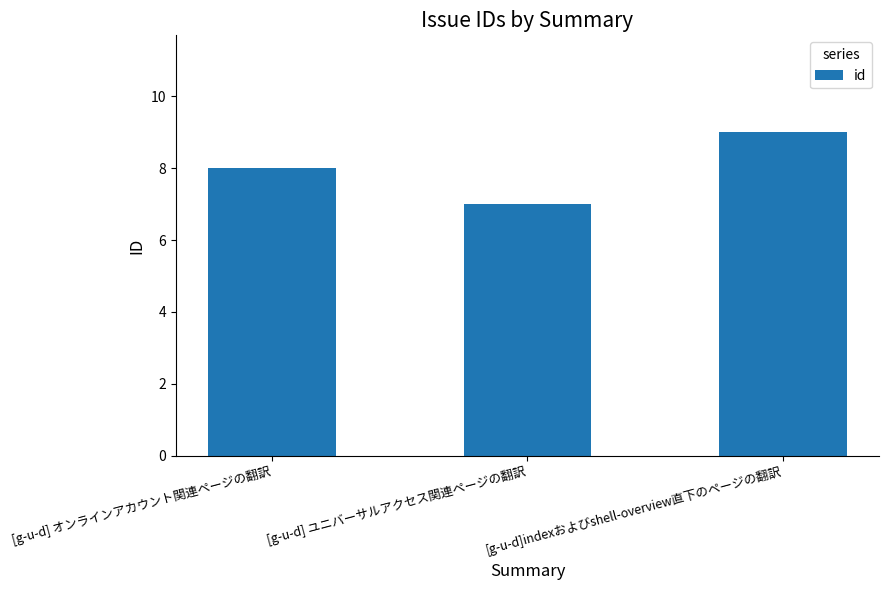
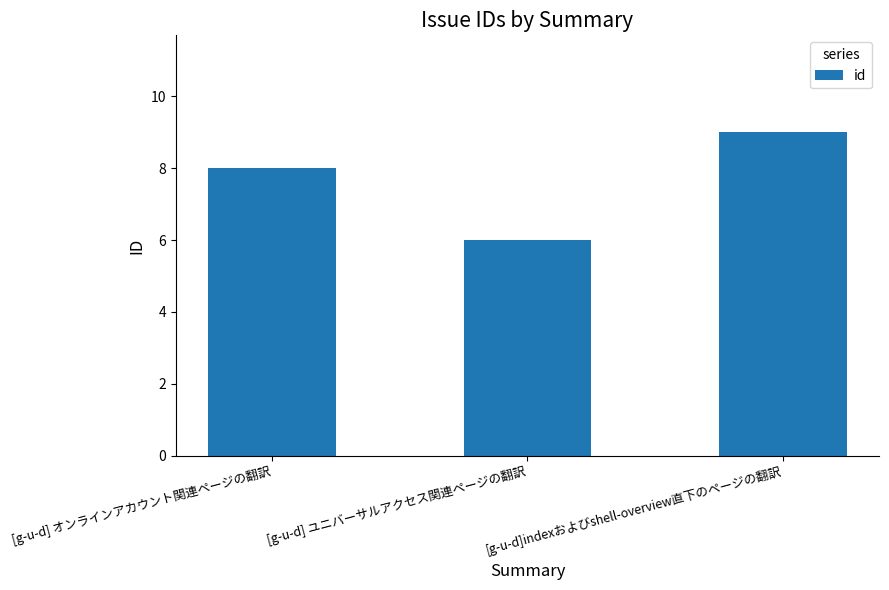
[g-u-d] ユニバーサルアクセス関連ページの翻訳: 7 -> 6
